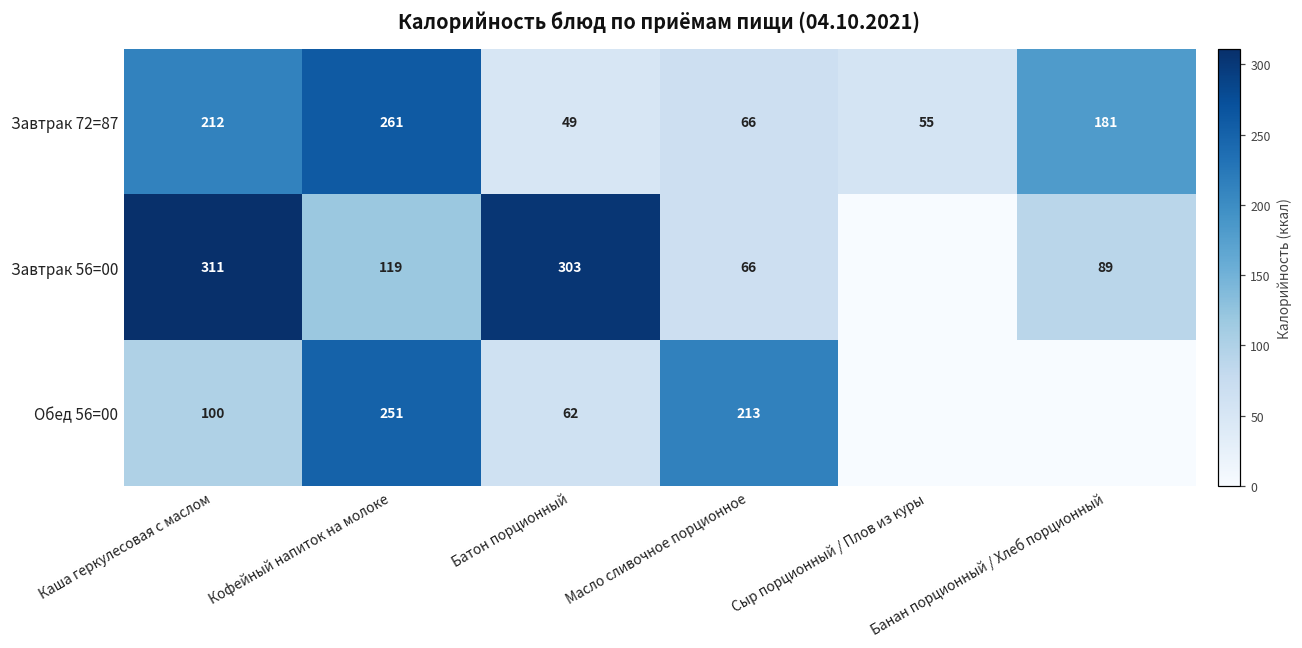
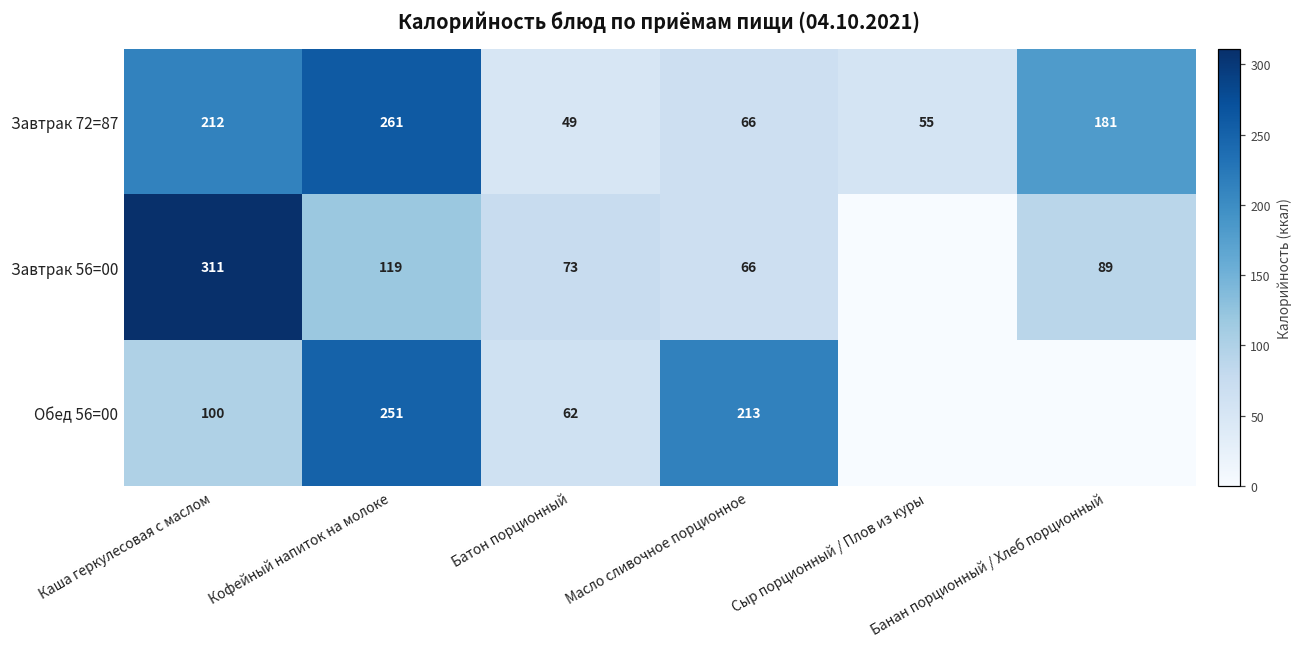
Завтрак 56=00, Батон порционный: 303 -> 73
